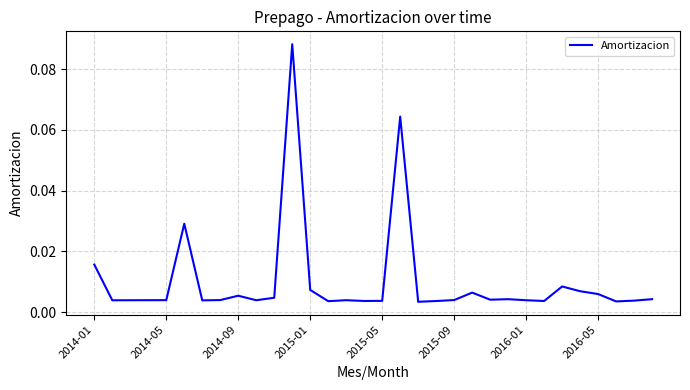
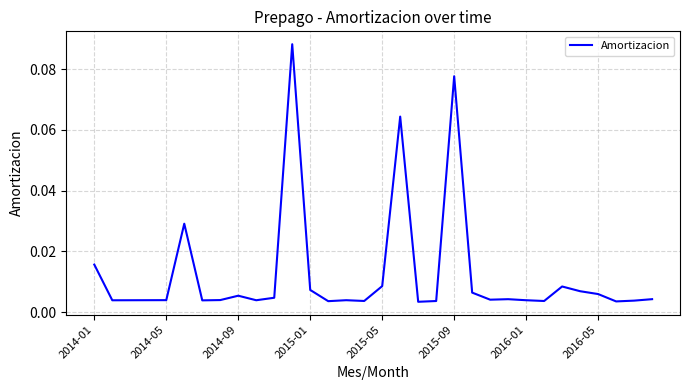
2015-05: 0.004 -> 0.009
2015-09: 0.004 -> 0.078
